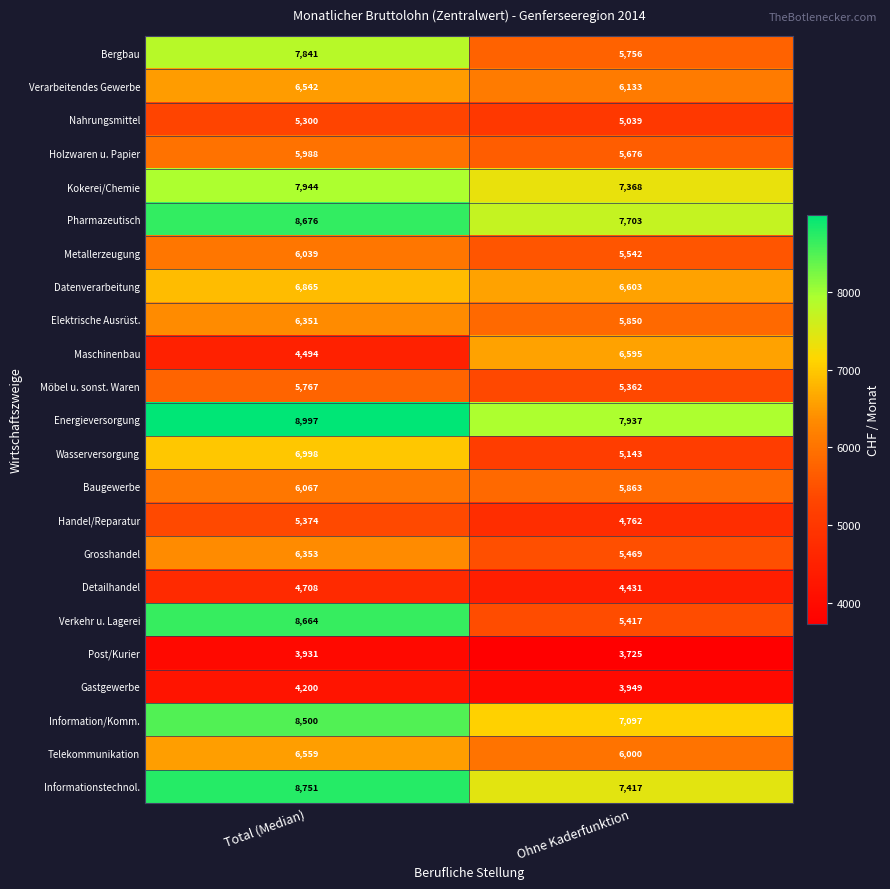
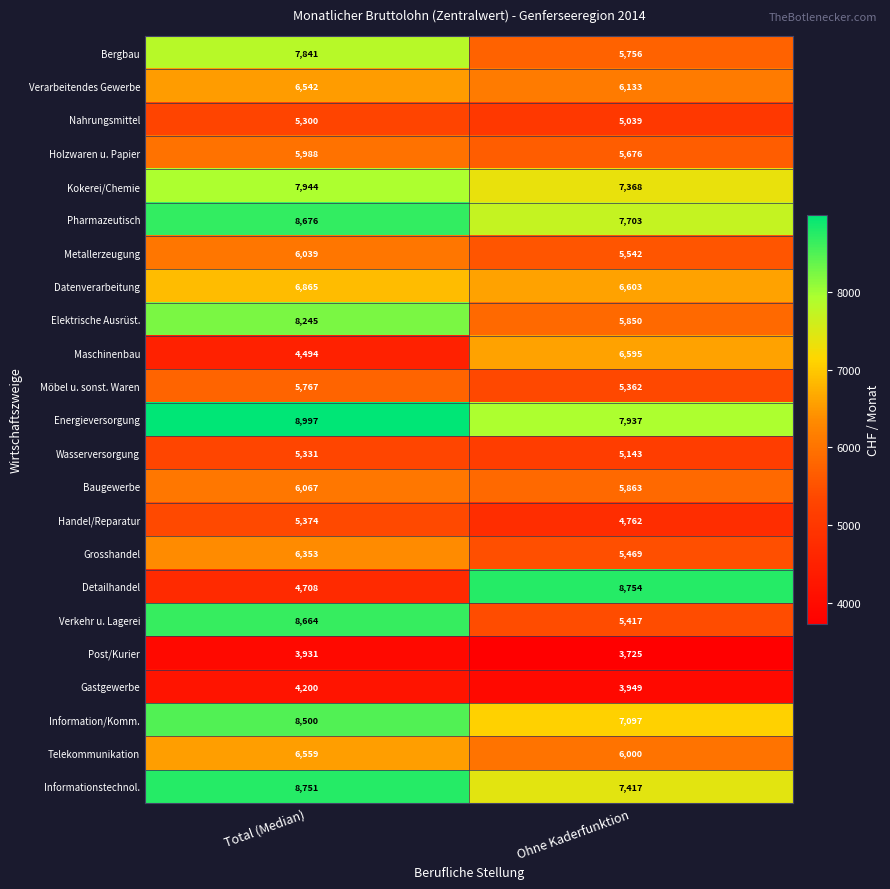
Elektrische Ausrüst., Total (Median): 6,351 -> 8,245
Wasserversorgung, Total (Median): 6,998 -> 5,331
Detailhandel, Ohne Kaderfunktion: 4,431 -> 8,754
